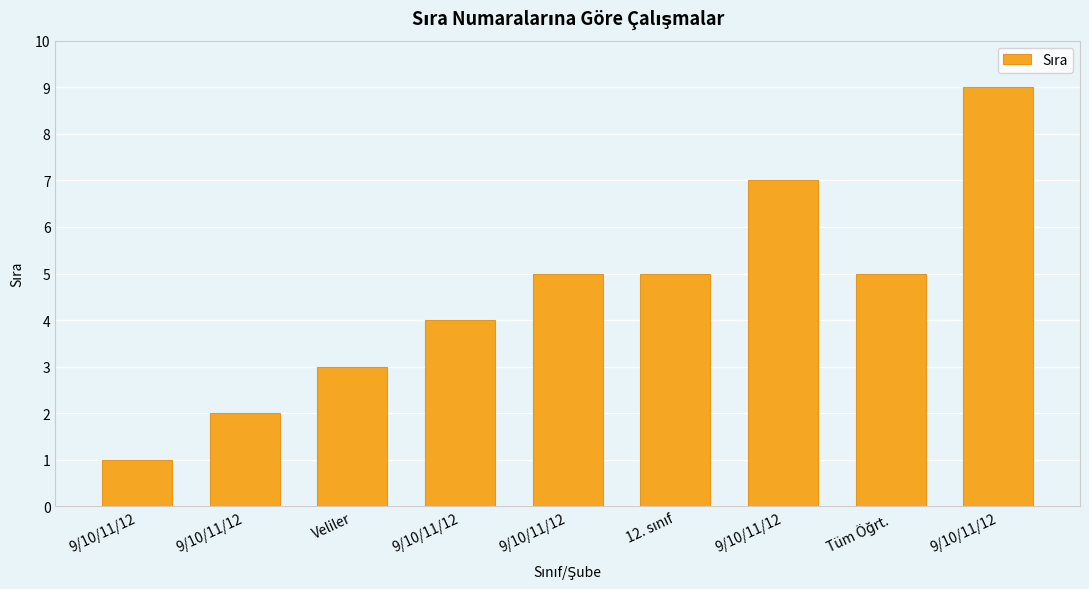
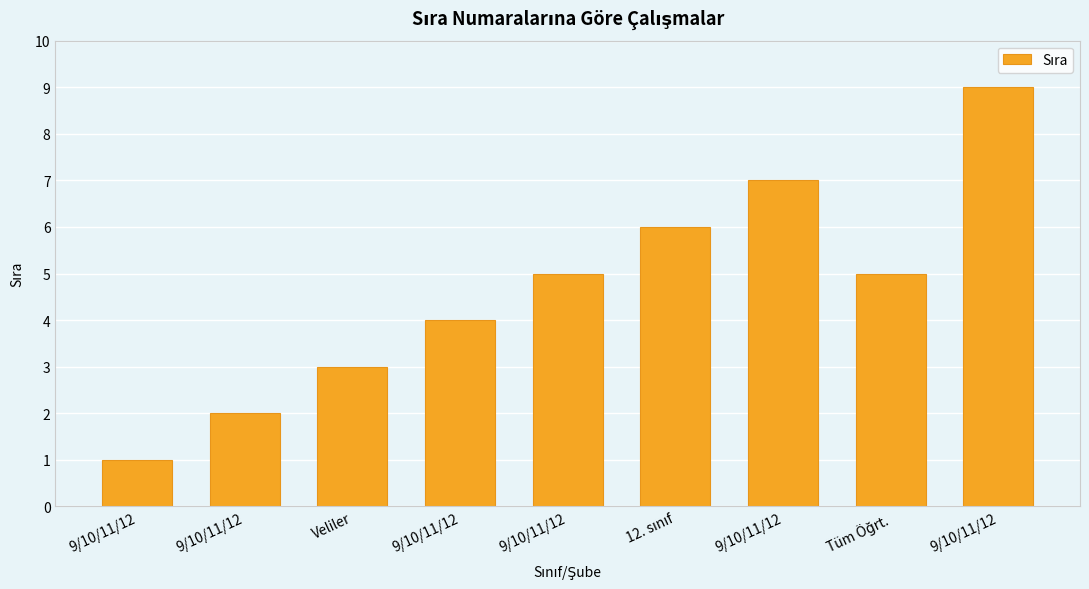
12. sınıf: 5 -> 6
